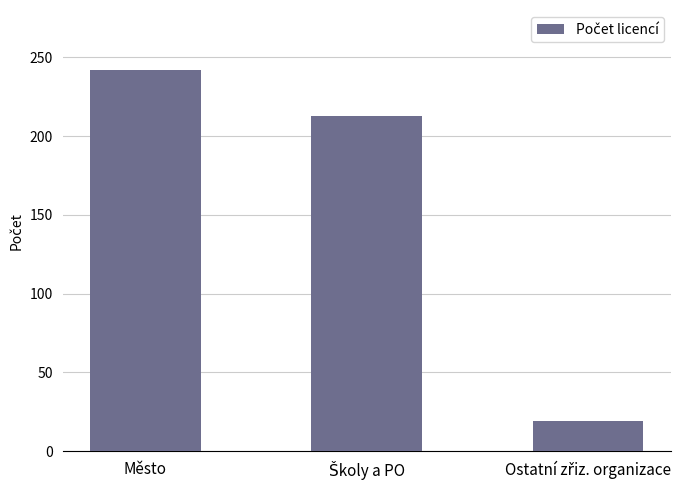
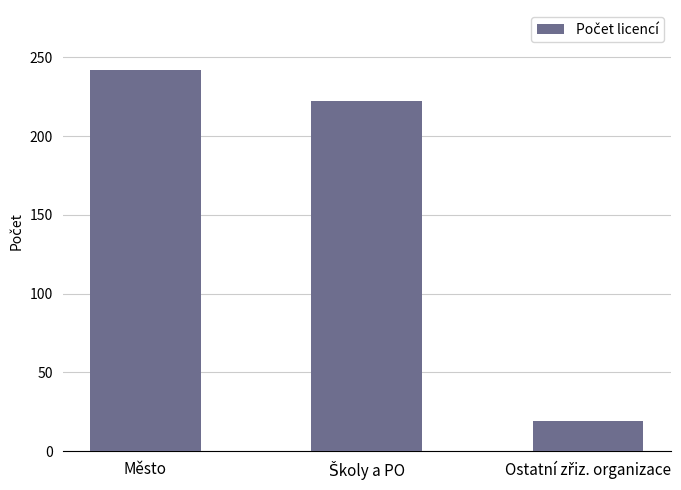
Školy a PO: 213 -> 222
